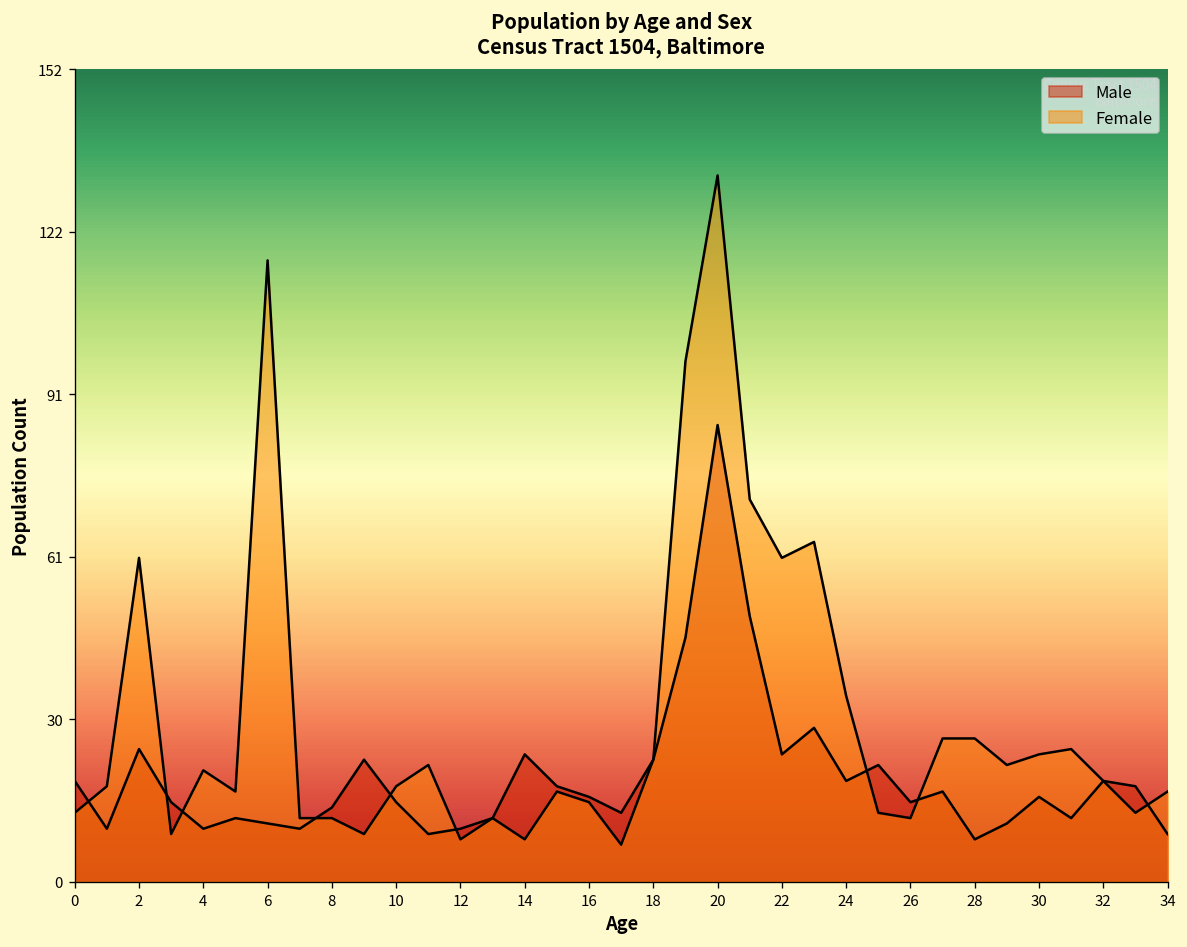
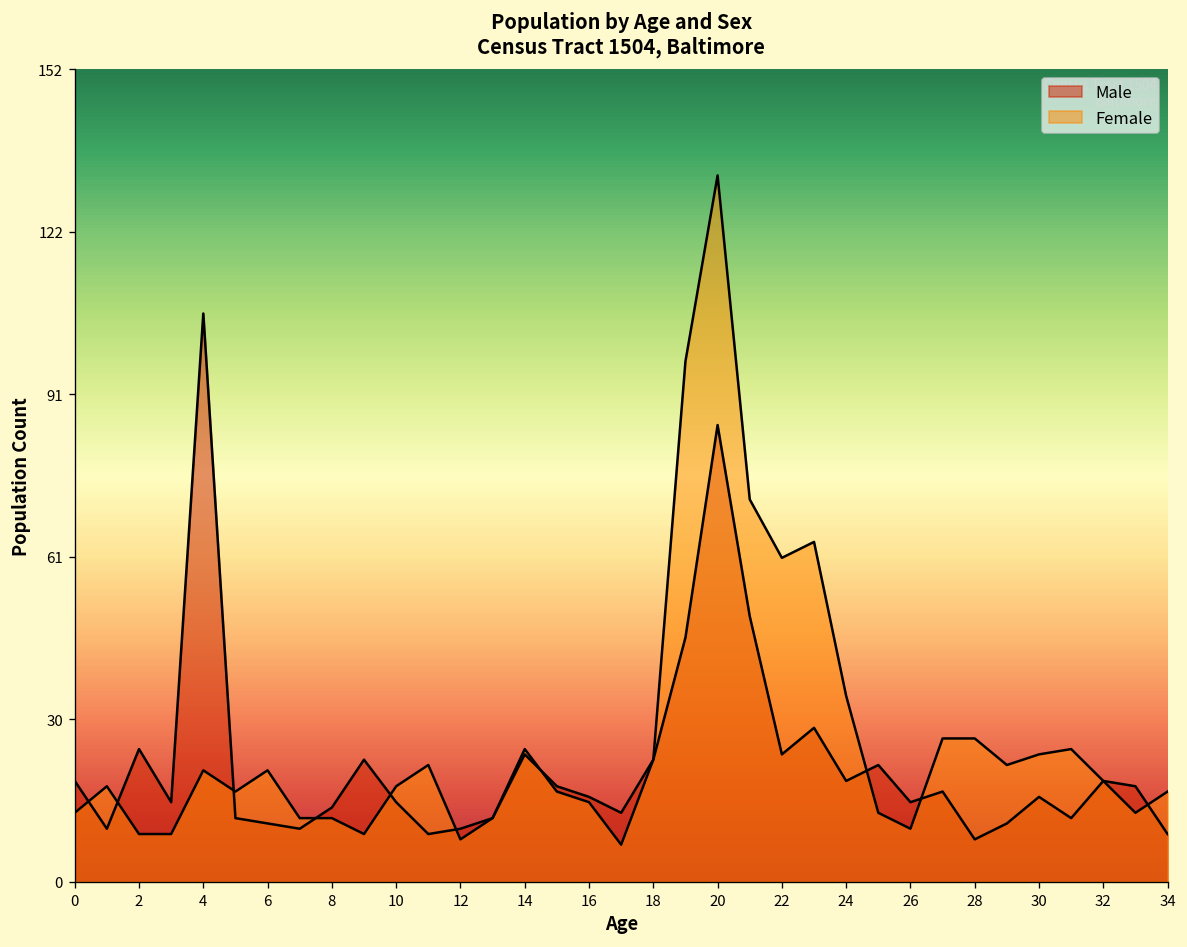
Female, 2: 61 -> 9
Male, 4: 10 -> 107
Female, 6: 117 -> 21
Female, 14: 8 -> 25
Female, 26: 12 -> 10
